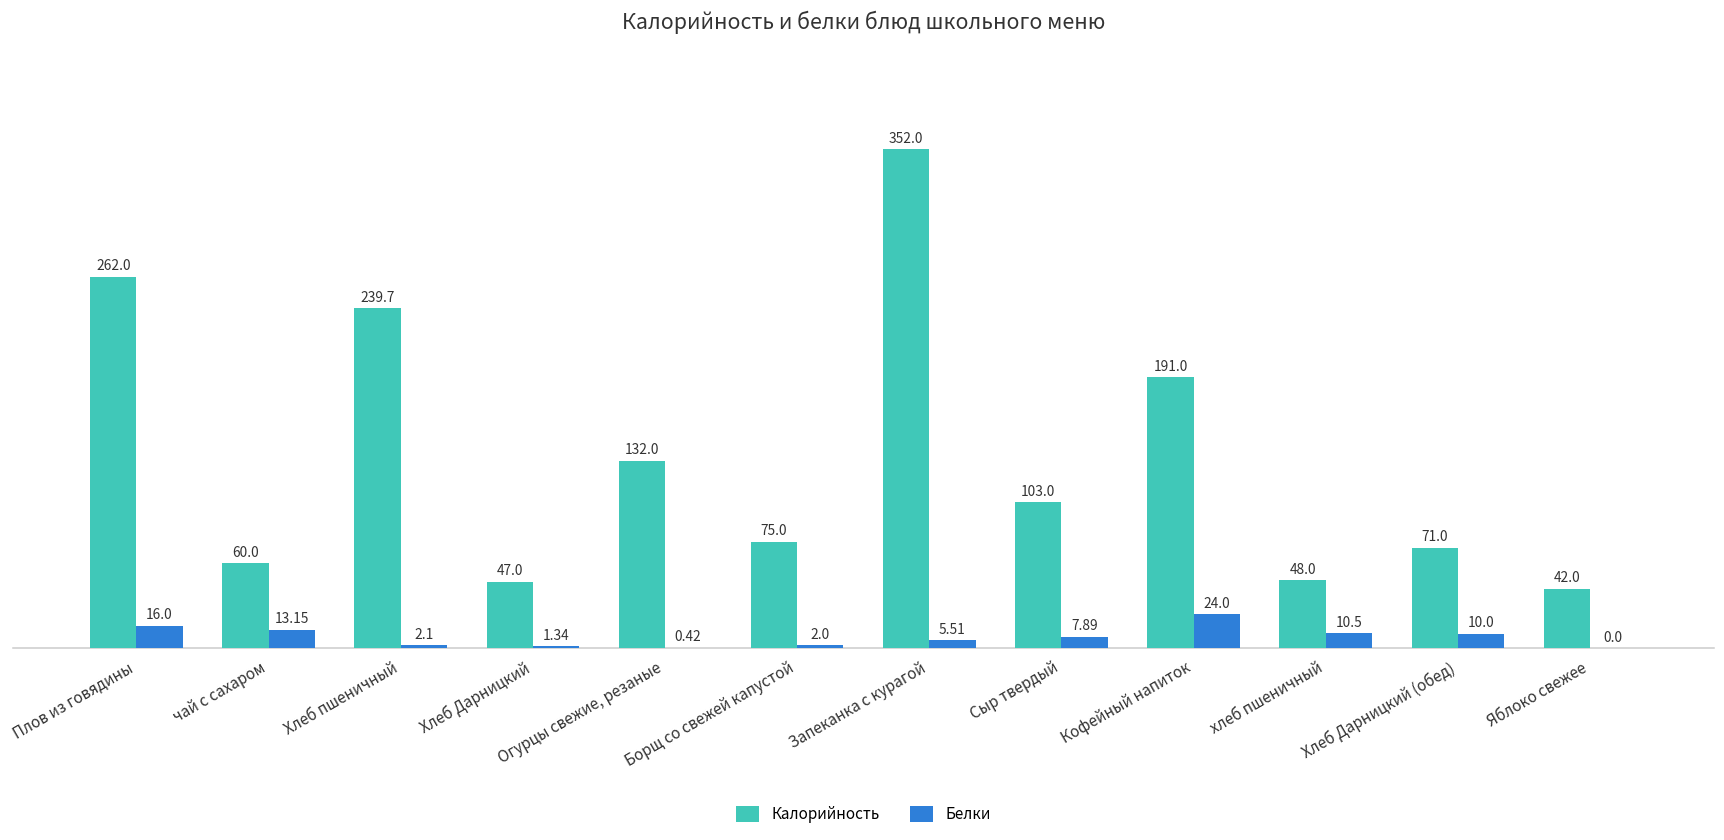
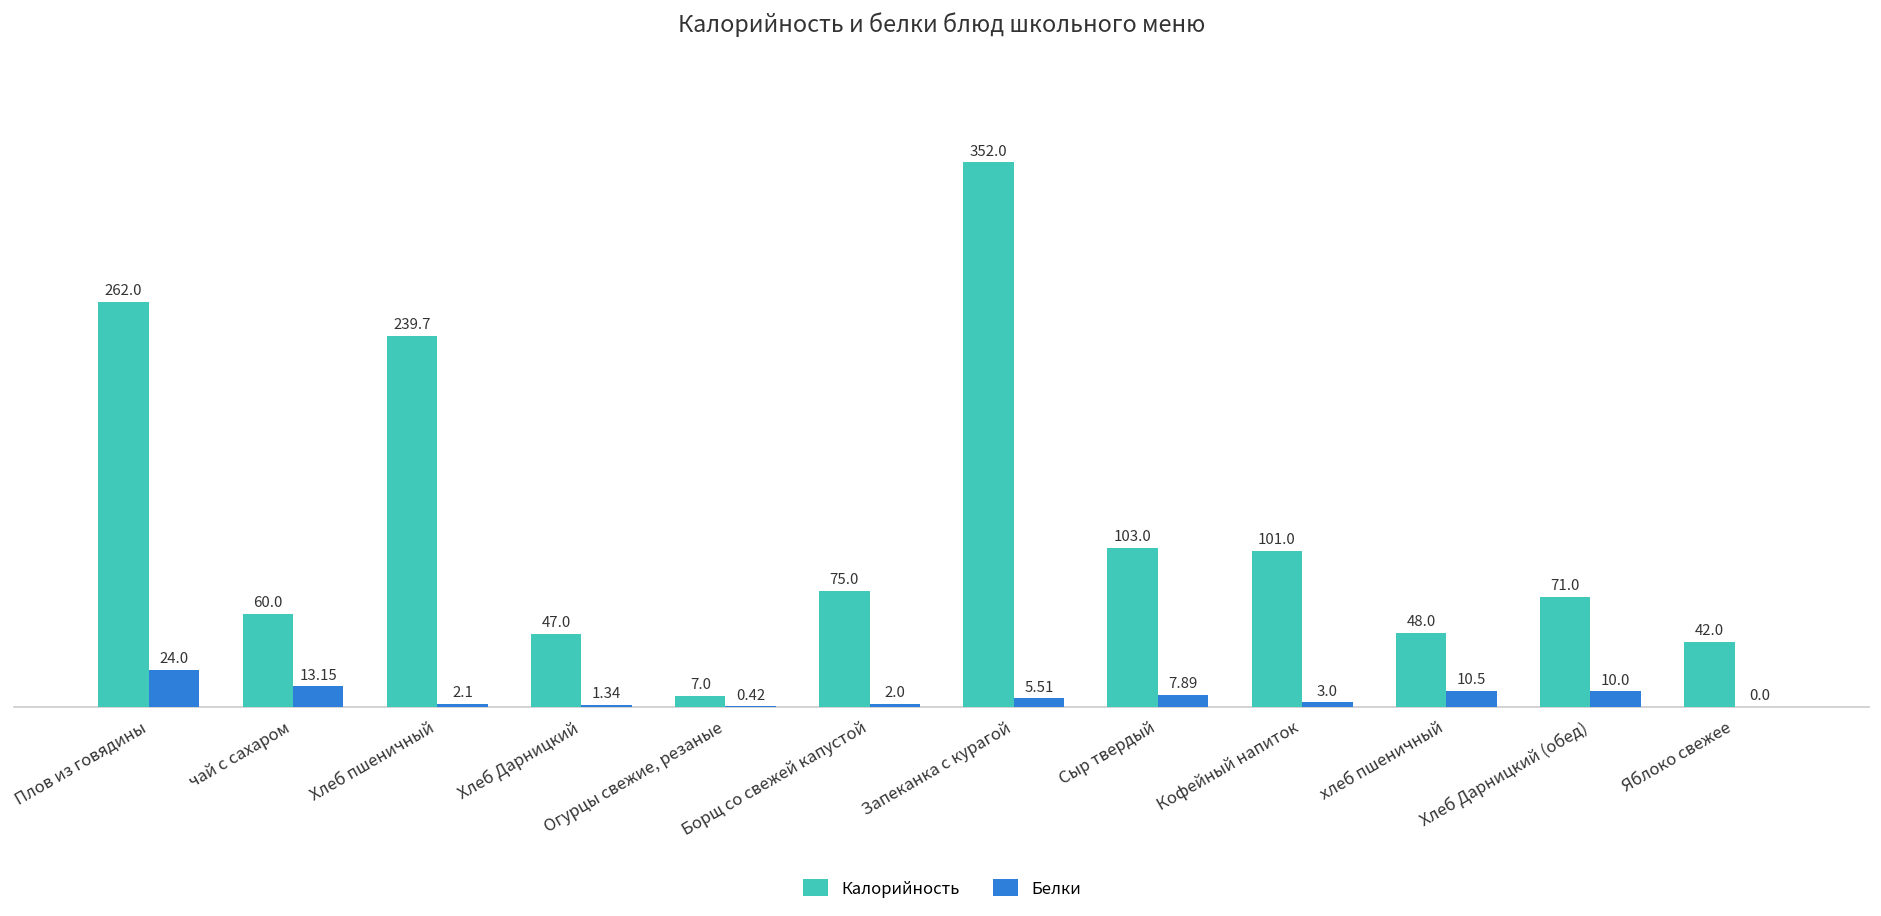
Белки, Плов из говядины: 16.0 -> 24.0
Калорийность, Огурцы свежие, резаные: 132.0 -> 7.0
Калорийность, Кофейный напиток: 191.0 -> 101.0
Белки, Кофейный напиток: 24.0 -> 3.0
